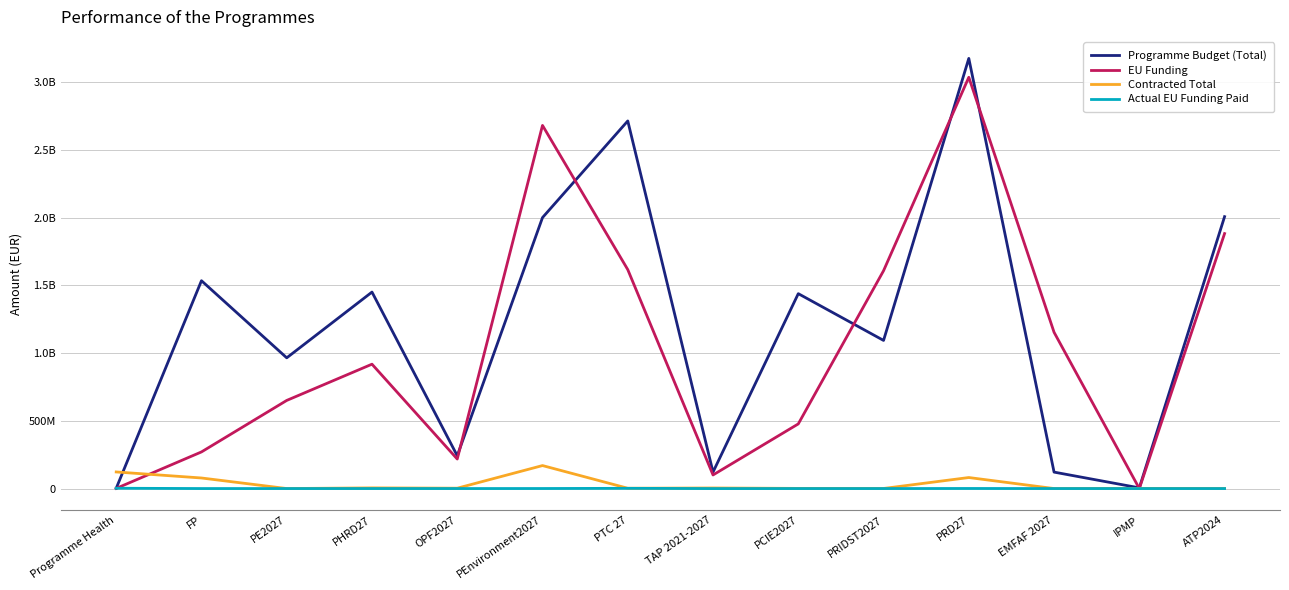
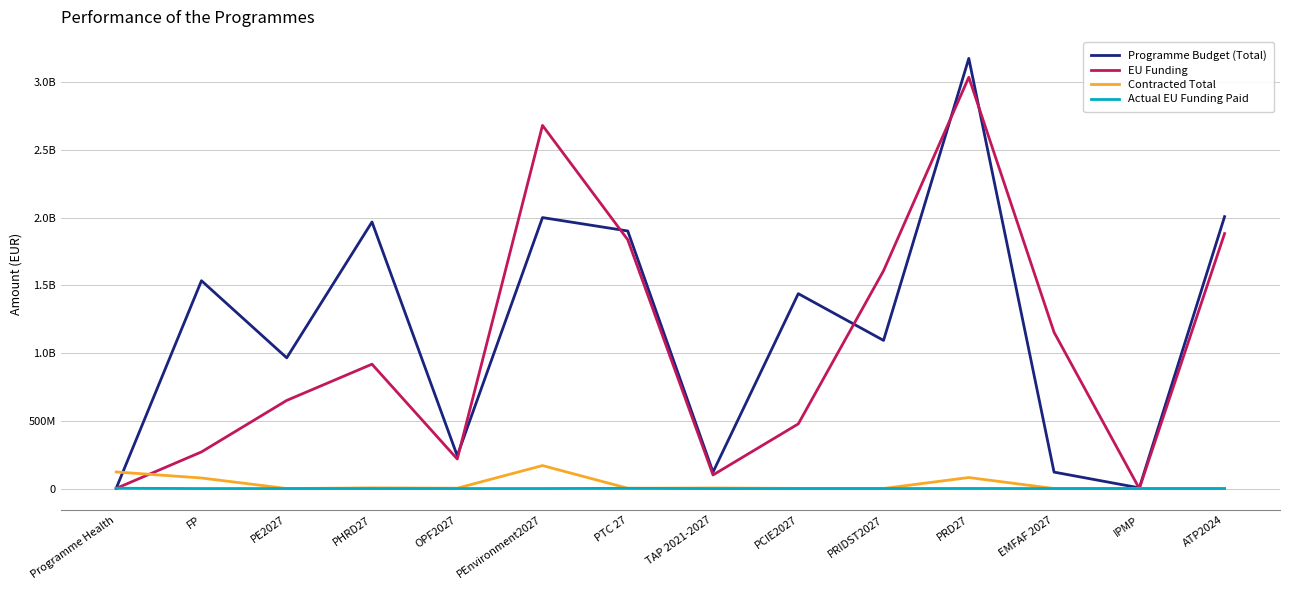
Programme Budget (Total), PHRD27: 1450000000 -> 1970000000
Programme Budget (Total), PTC 27: 2710000000 -> 1900000000
EU Funding, PTC 27: 1620000000 -> 1840000000
